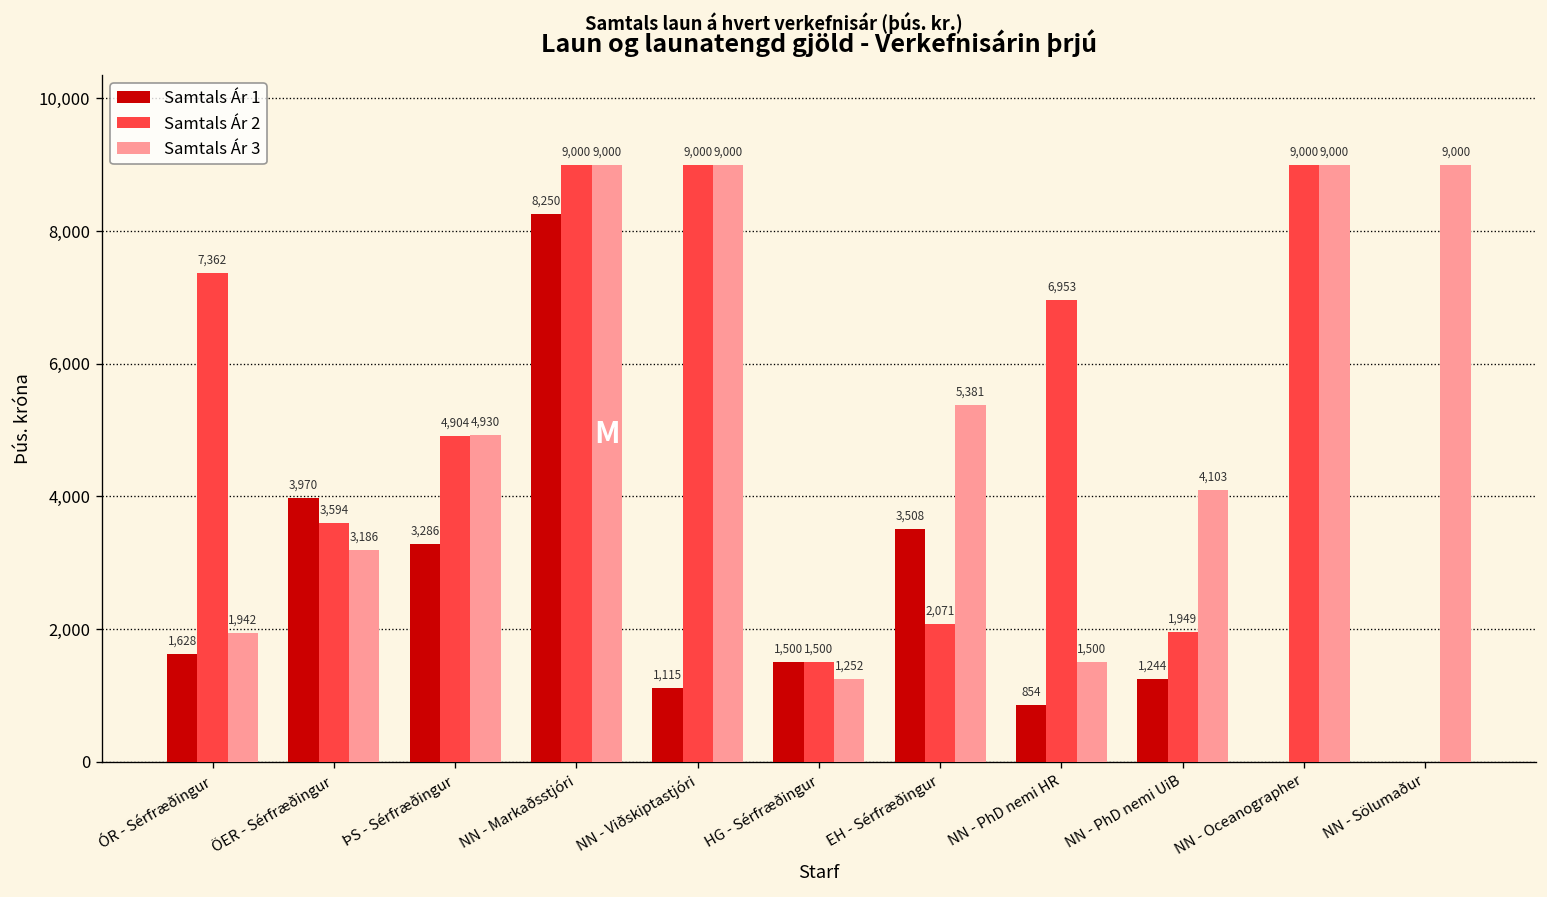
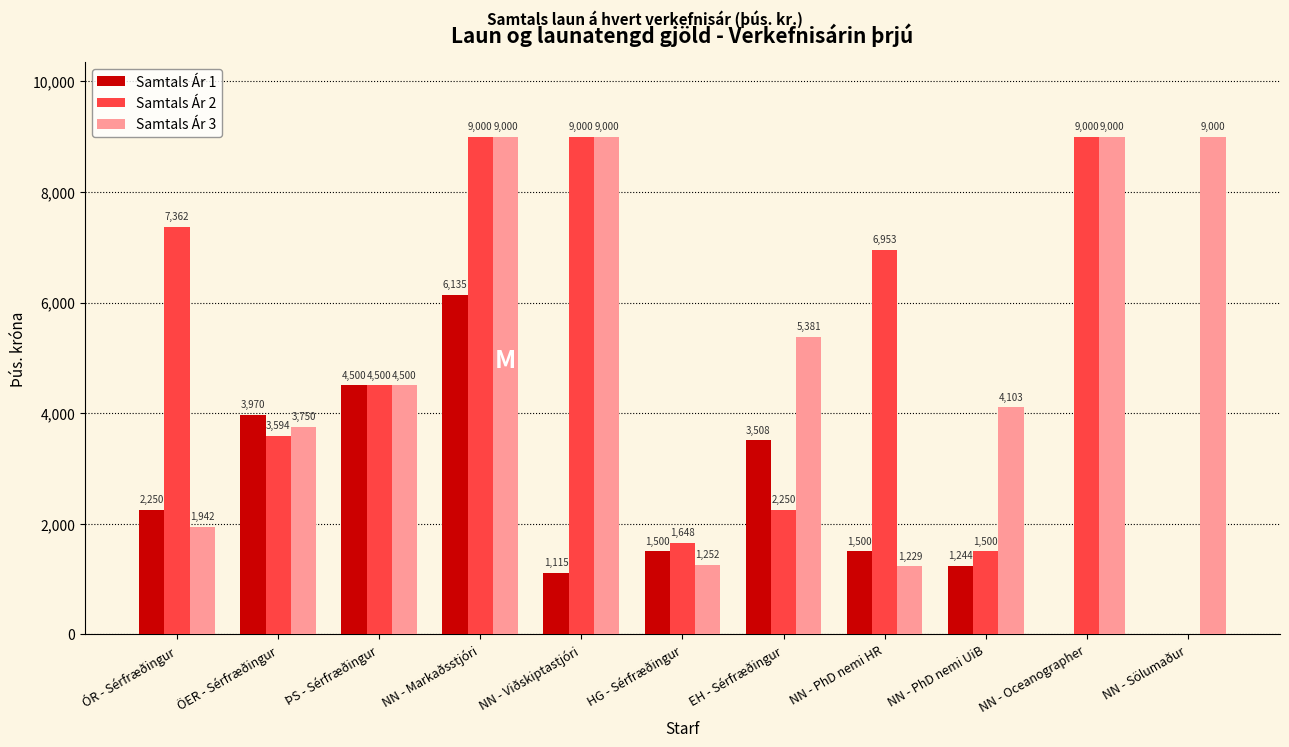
Samtals Ár 1, ÓR - Sérfræðingur: 1,628 -> 2,250
Samtals Ár 3, ÖER - Sérfræðingur: 3,186 -> 3,750
Samtals Ár 1, ÞS - Sérfræðingur: 3,286 -> 4,500
Samtals Ár 2, ÞS - Sérfræðingur: 4,904 -> 4,500
Samtals Ár 3, ÞS - Sérfræðingur: 4,930 -> 4,500
Samtals Ár 1, NN - Markaðsstjóri: 8,250 -> 6,135
Samtals Ár 2, HG - Sérfræðingur: 1,500 -> 1,648
Samtals Ár 2, EH - Sérfræðingur: 2,071 -> 2,250
Samtals Ár 1, NN - PhD nemi HR: 854 -> 1,500
Samtals Ár 3, NN - PhD nemi HR: 1,500 -> 1,229
Samtals Ár 2, NN - PhD nemi UiB: 1,949 -> 1,500
